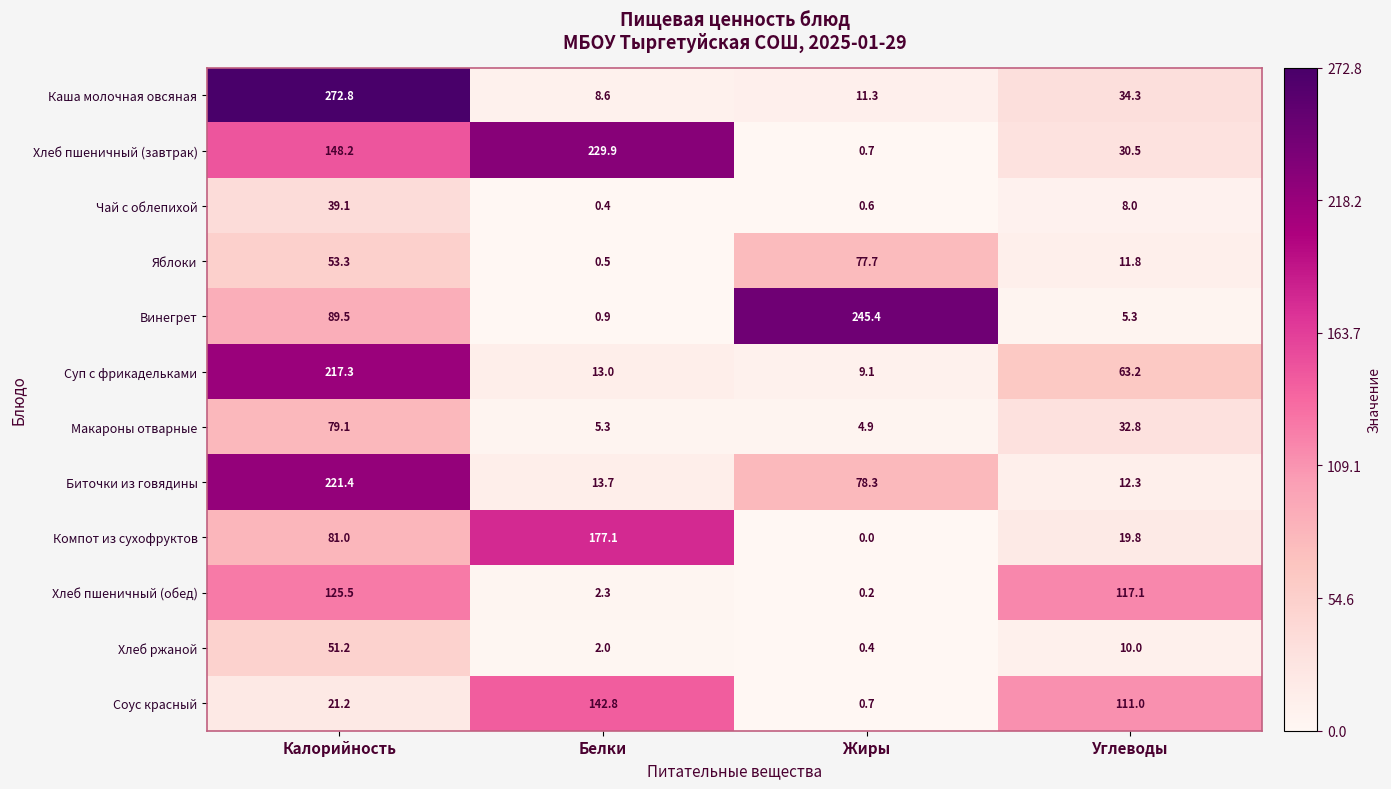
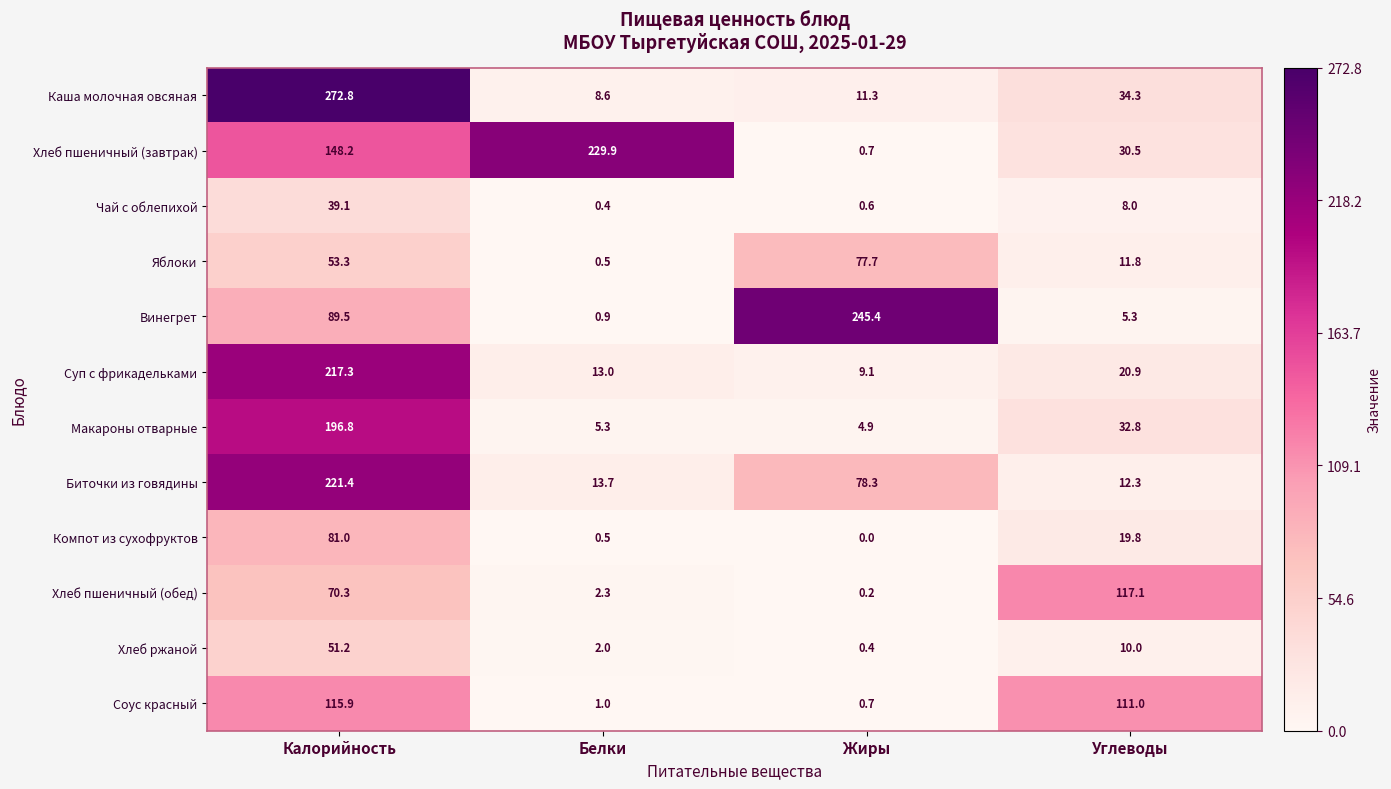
Суп с фрикадельками, Углеводы: 63.2 -> 20.9
Макароны отварные, Калорийность: 79.1 -> 196.8
Компот из сухофруктов, Белки: 177.1 -> 0.5
Хлеб пшеничный (обед), Калорийность: 125.5 -> 70.3
Соус красный, Калорийность: 21.2 -> 115.9
Соус красный, Белки: 142.8 -> 1.0
